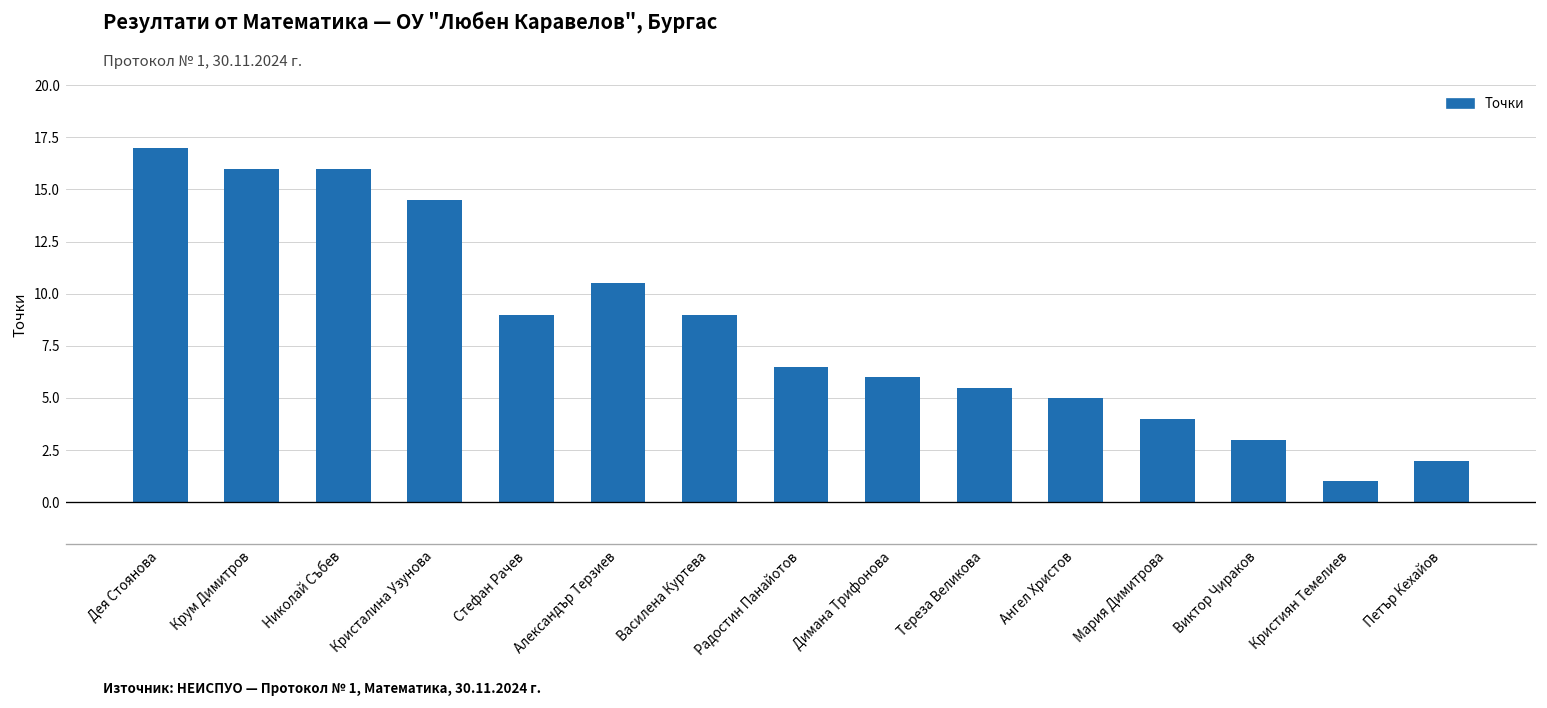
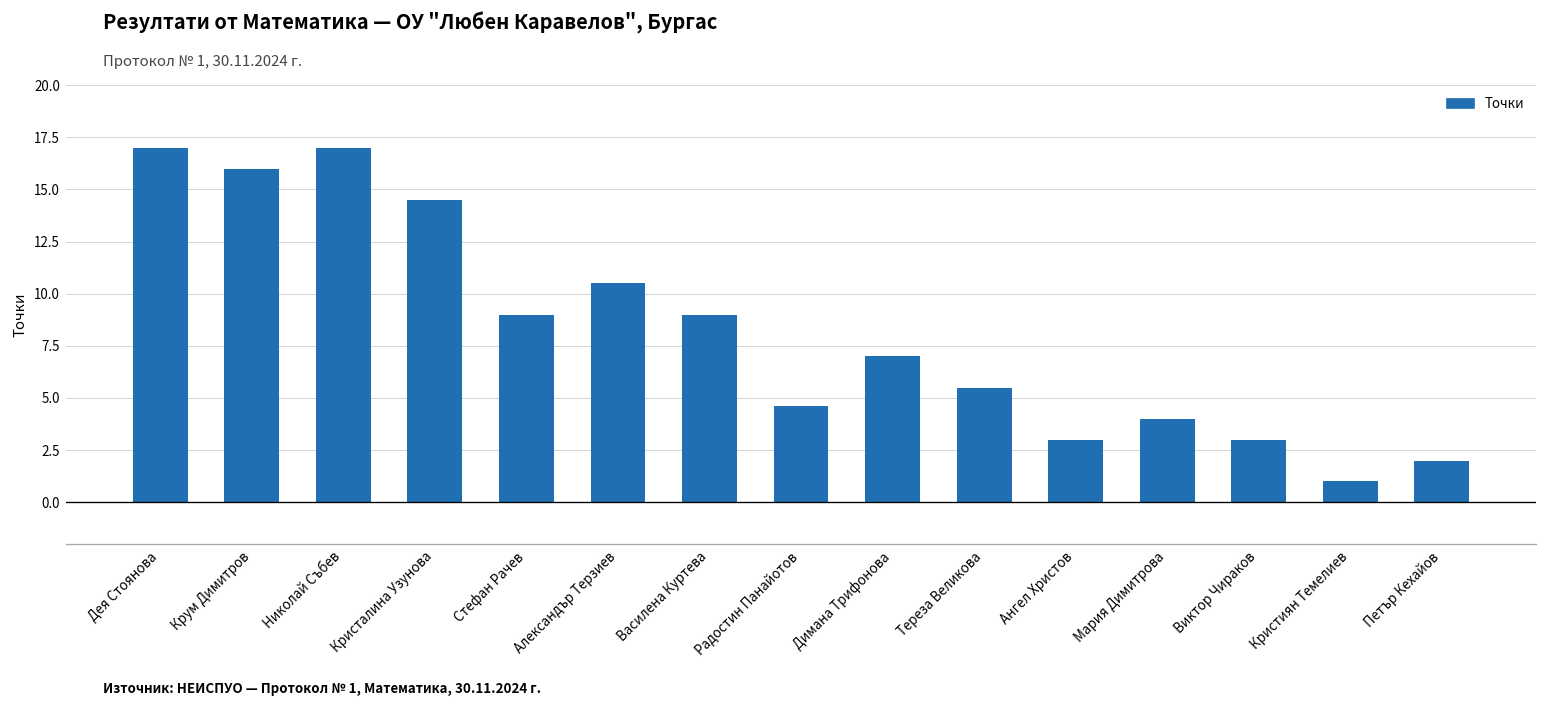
Николай Събев: 16 -> 17
Радостин Панайотов: 6.5 -> 4.6
Димана Трифонова: 6 -> 7
Ангел Христов: 5 -> 3
